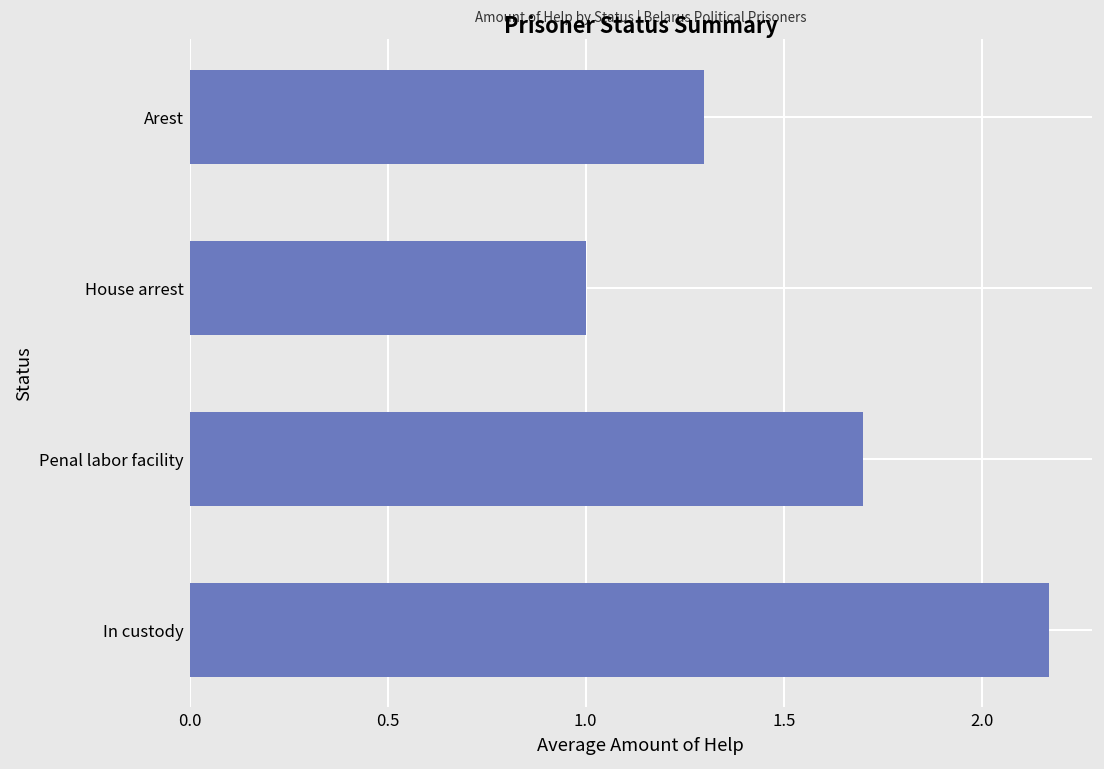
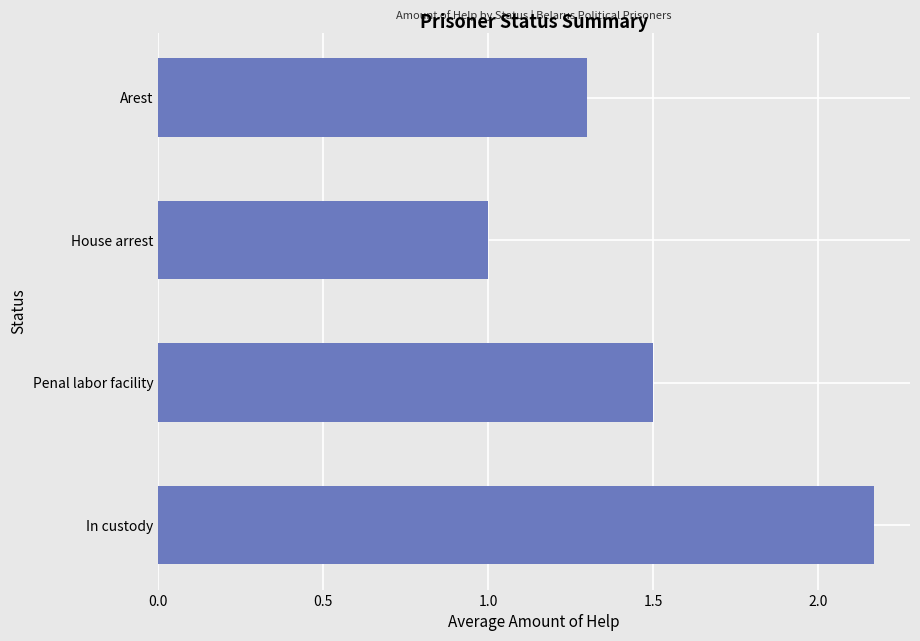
Penal labor facility: 1.7 -> 1.5
